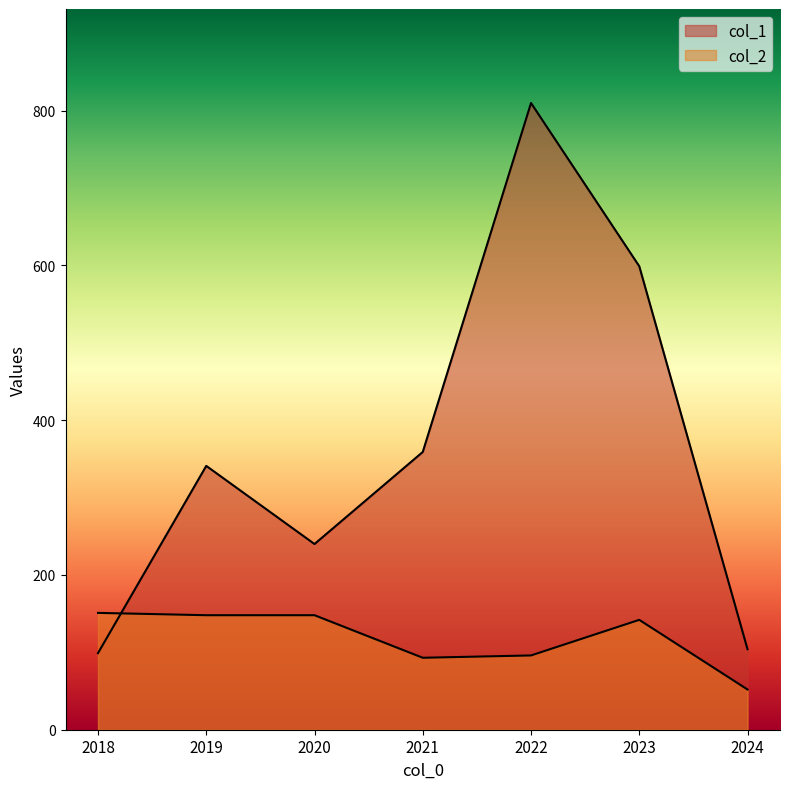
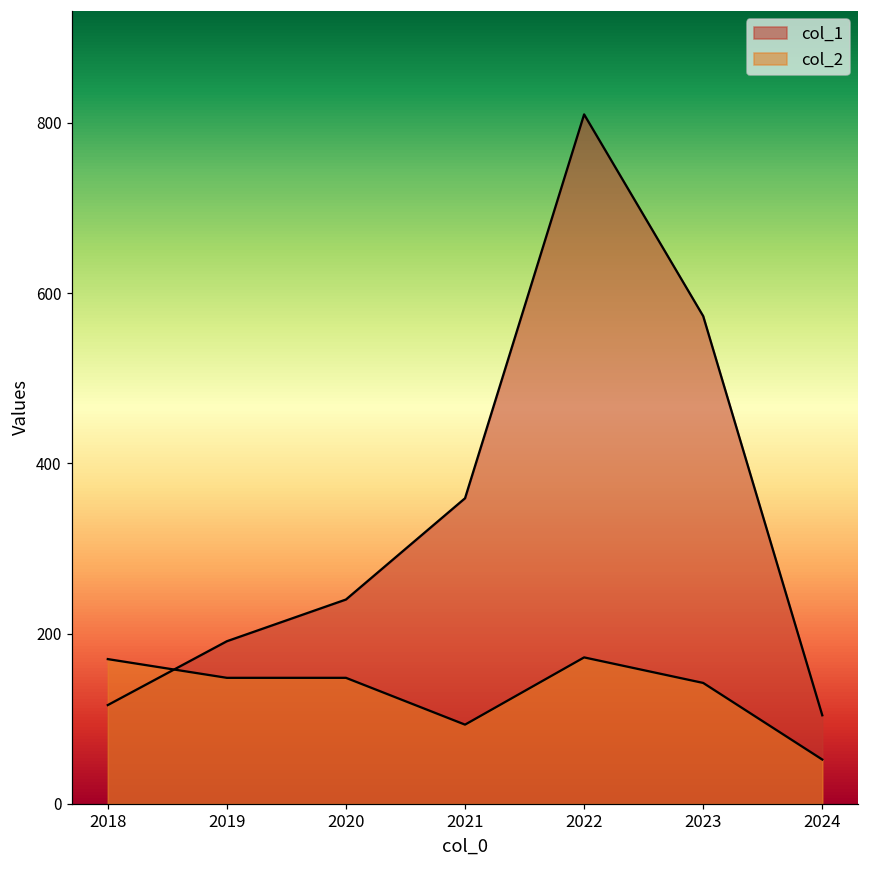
col_1, 2018: 100 -> 120
col_2, 2018: 150 -> 170
col_1, 2019: 340 -> 190
col_2, 2022: 100 -> 170
col_1, 2023: 600 -> 570
